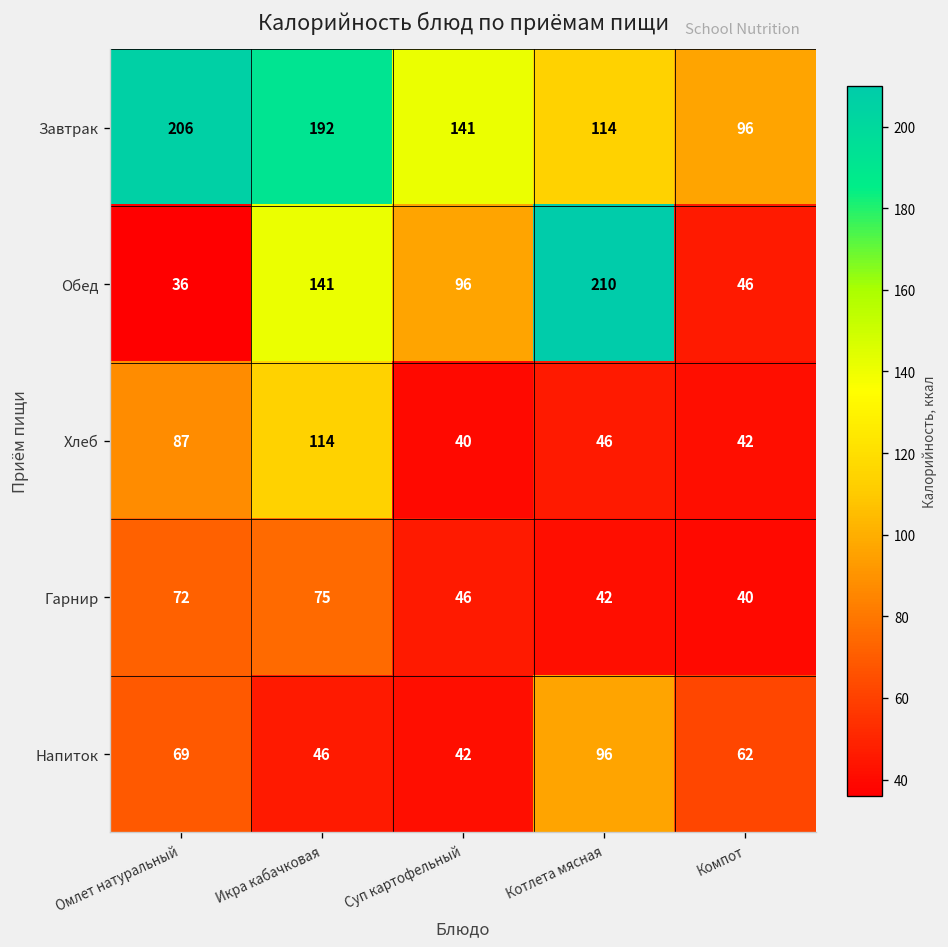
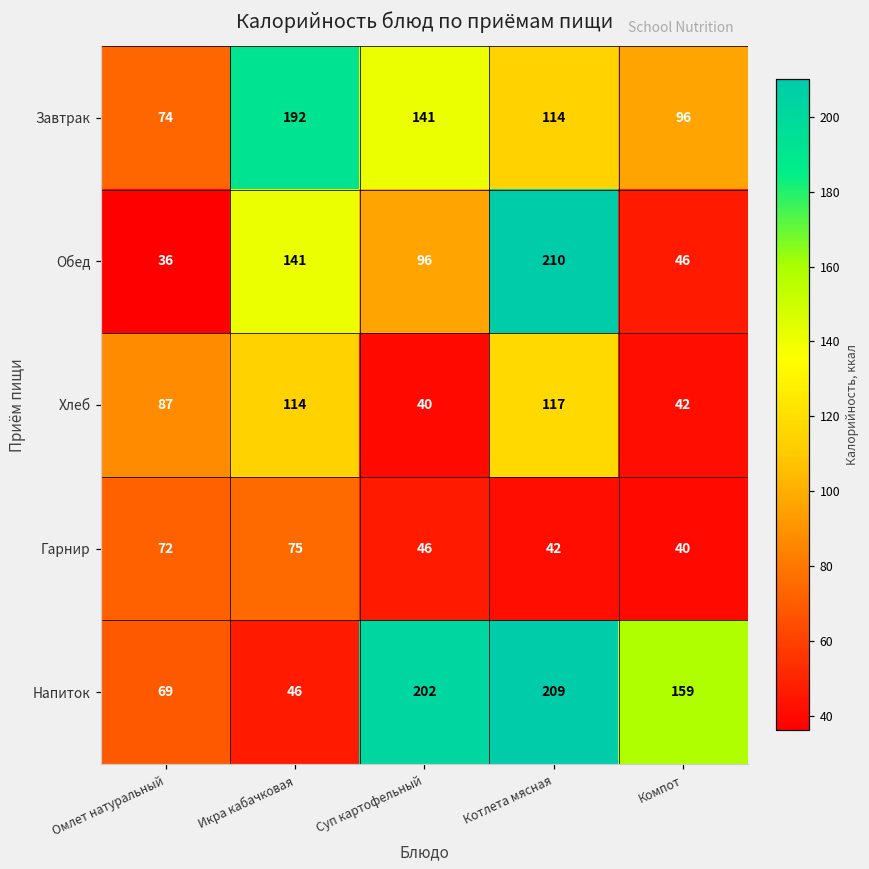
Завтрак, Омлет натуральный: 206 -> 74
Хлеб, Котлета мясная: 46 -> 117
Напиток, Суп картофельный: 42 -> 202
Напиток, Котлета мясная: 96 -> 209
Напиток, Компот: 62 -> 159
